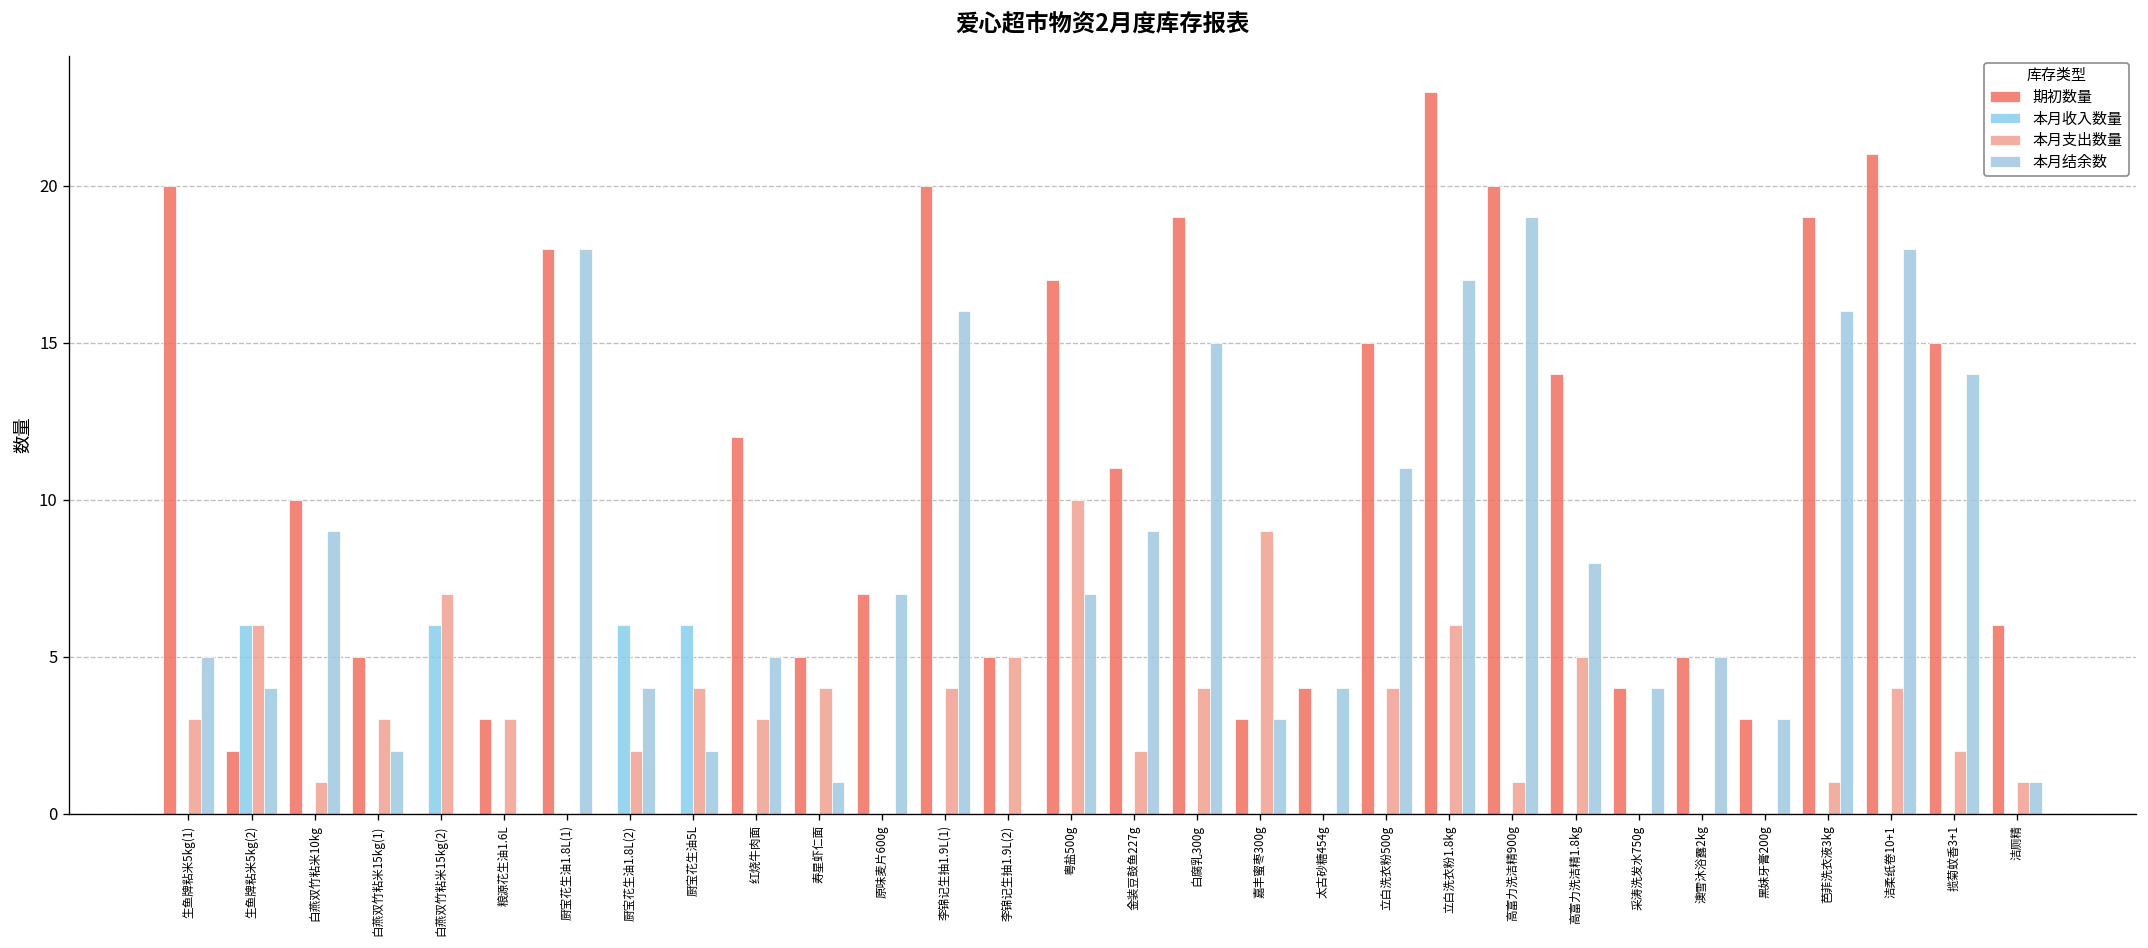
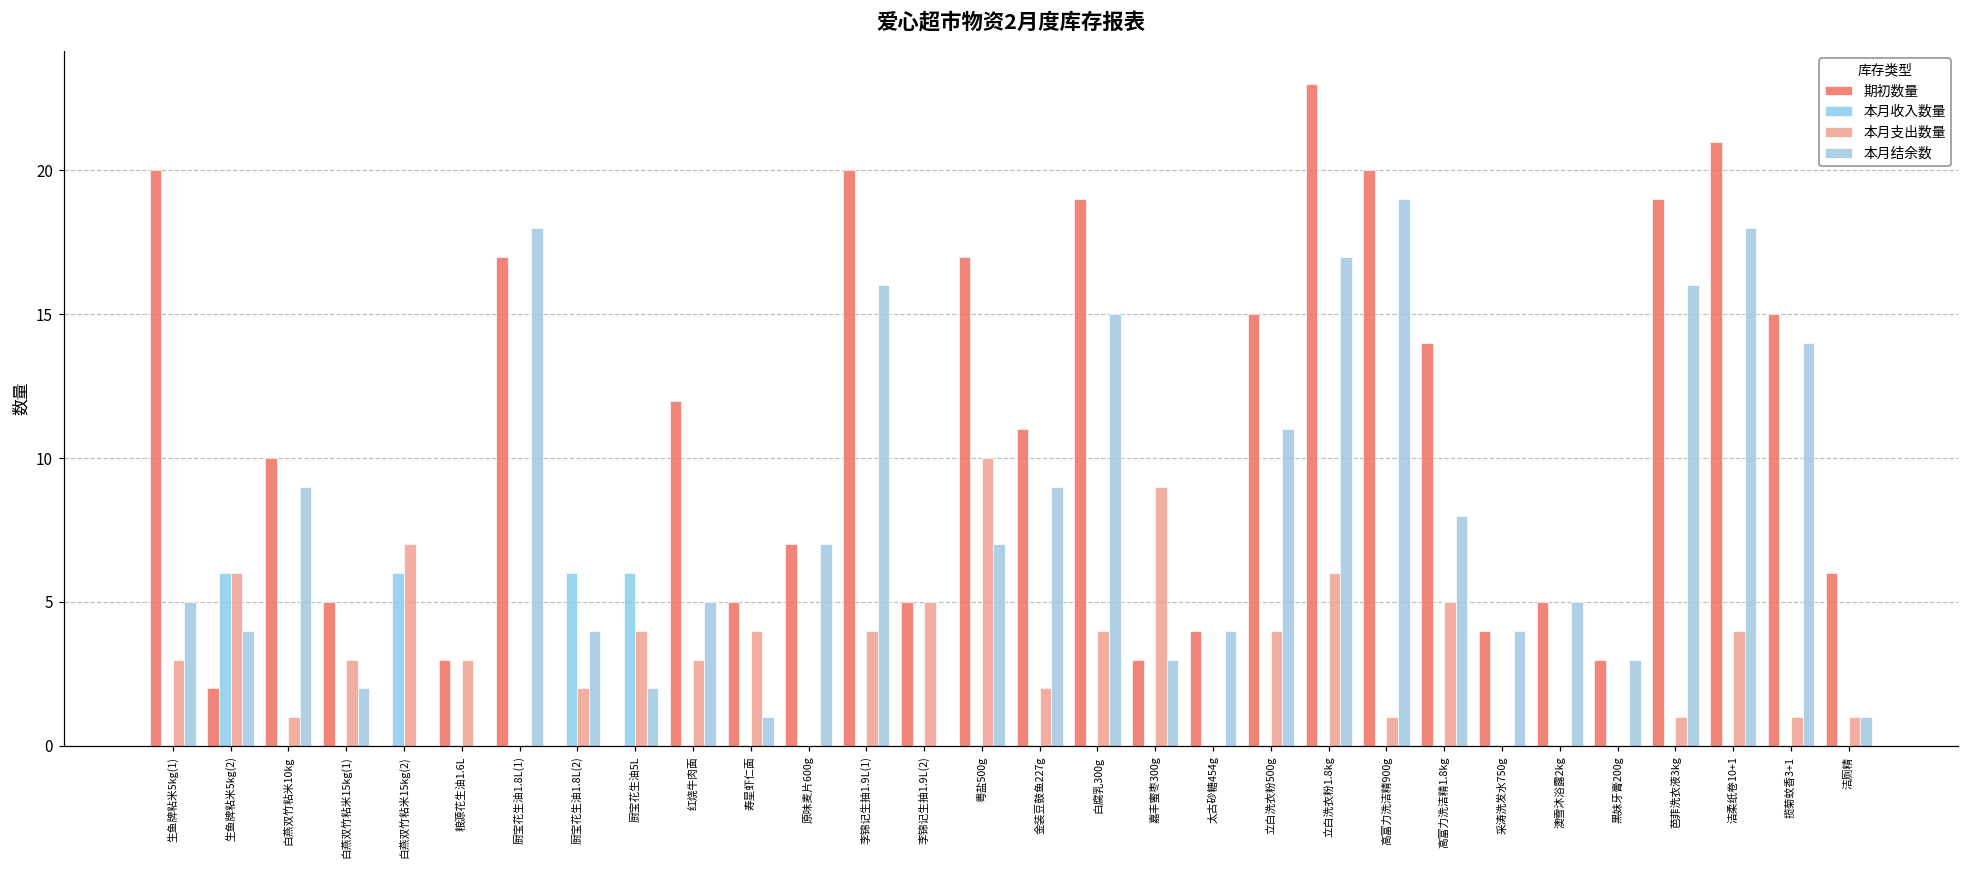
期初数量, 厨宝花生油1.8L(1): 18 -> 17
本月支出数量, 揽菊蚊香3+1: 2 -> 1
